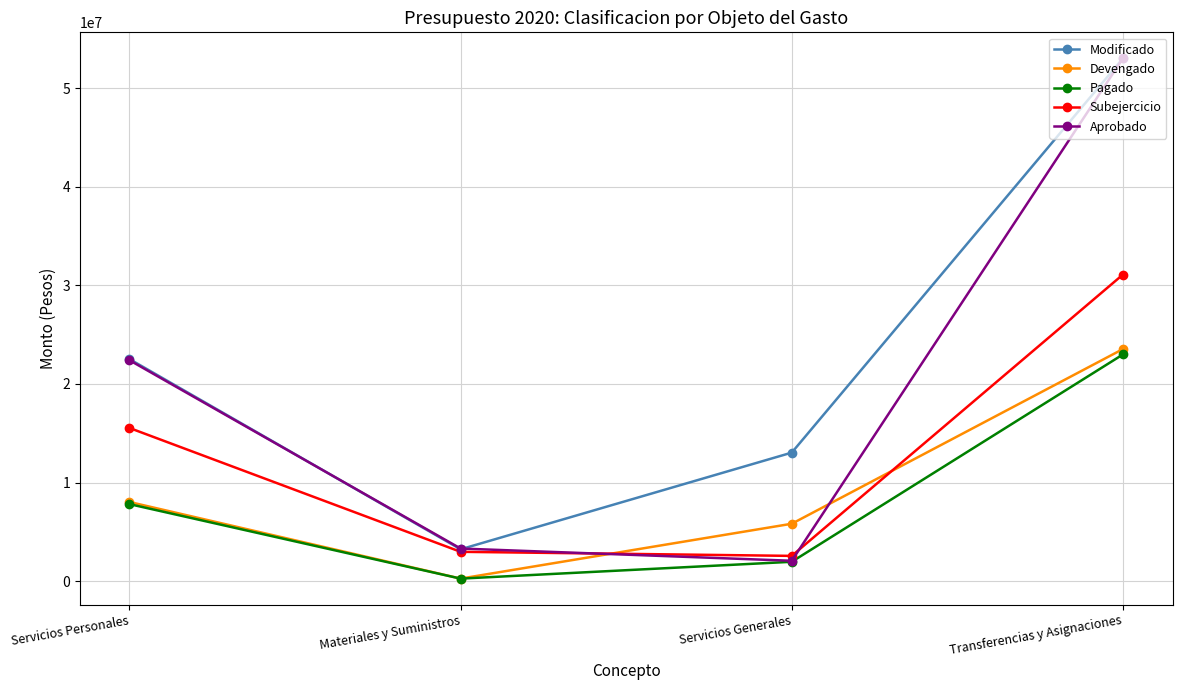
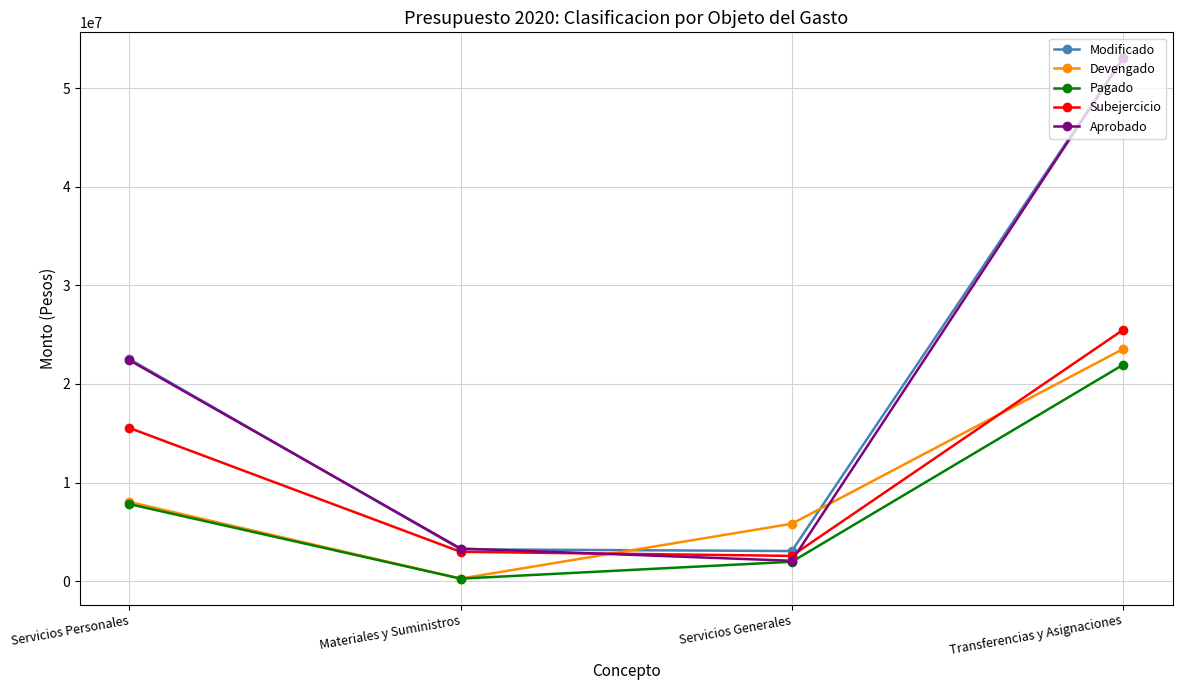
Modificado, Servicios Generales: 13000000 -> 3000000
Pagado, Transferencias y Asignaciones: 23000000 -> 22000000
Subejercicio, Transferencias y Asignaciones: 31000000 -> 25000000
